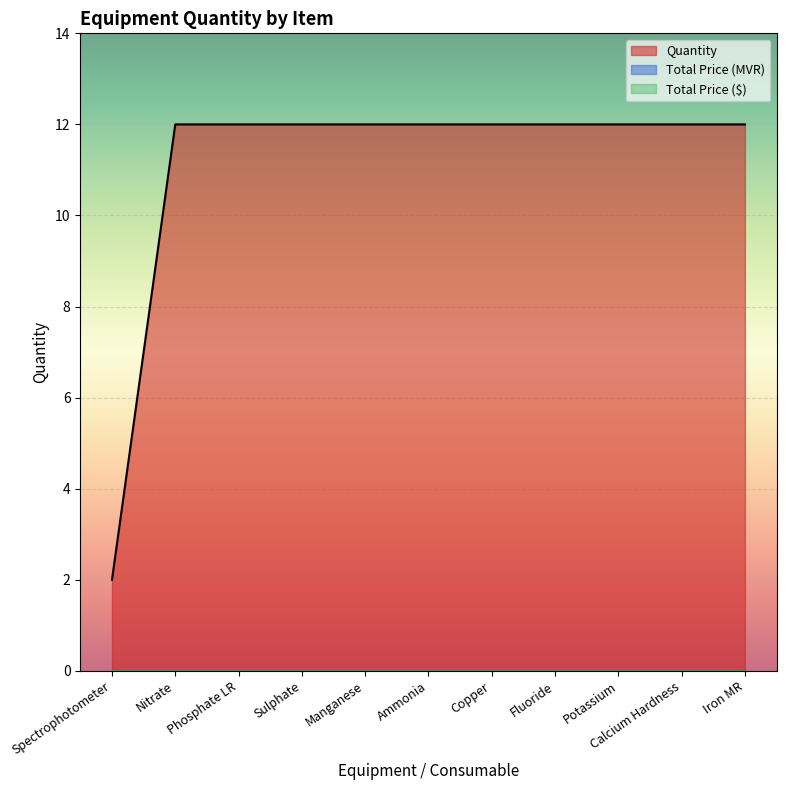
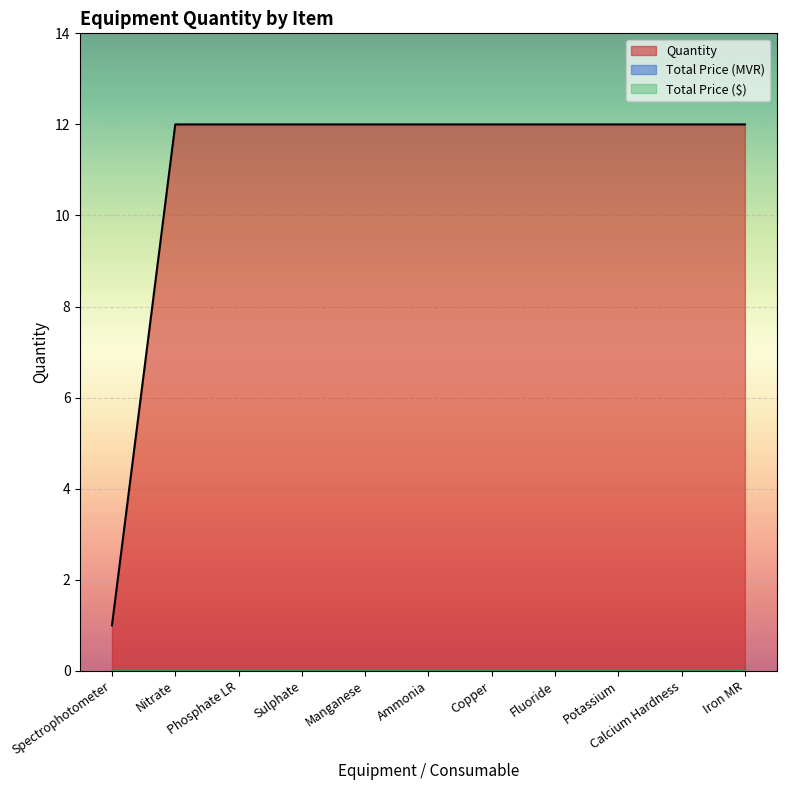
Quantity, Spectrophotometer: 2 -> 1
